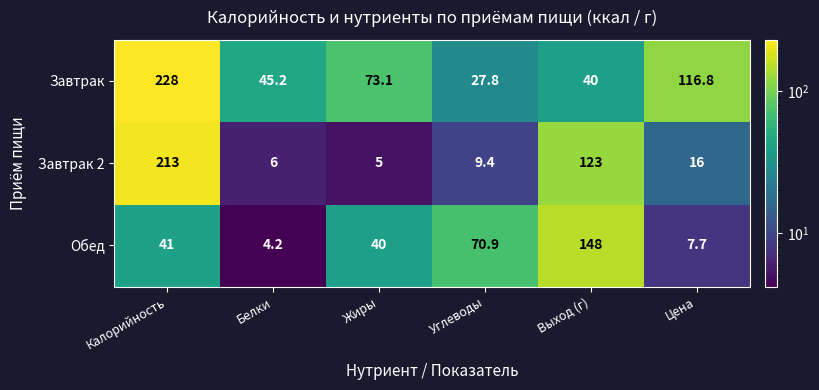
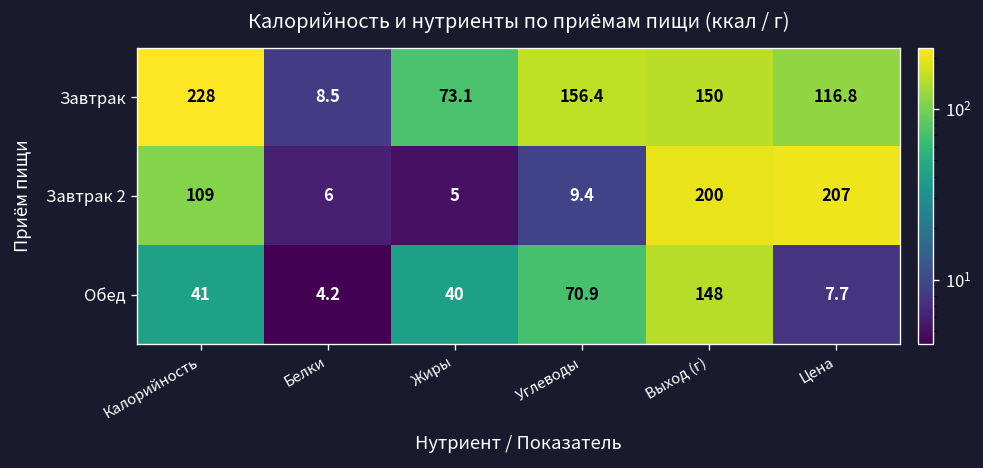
Завтрак, Белки: 45.2 -> 8.5
Завтрак, Углеводы: 27.8 -> 156.4
Завтрак, Выход (г): 40 -> 150
Завтрак 2, Калорийность: 213 -> 109
Завтрак 2, Выход (г): 123 -> 200
Завтрак 2, Цена: 16 -> 207
